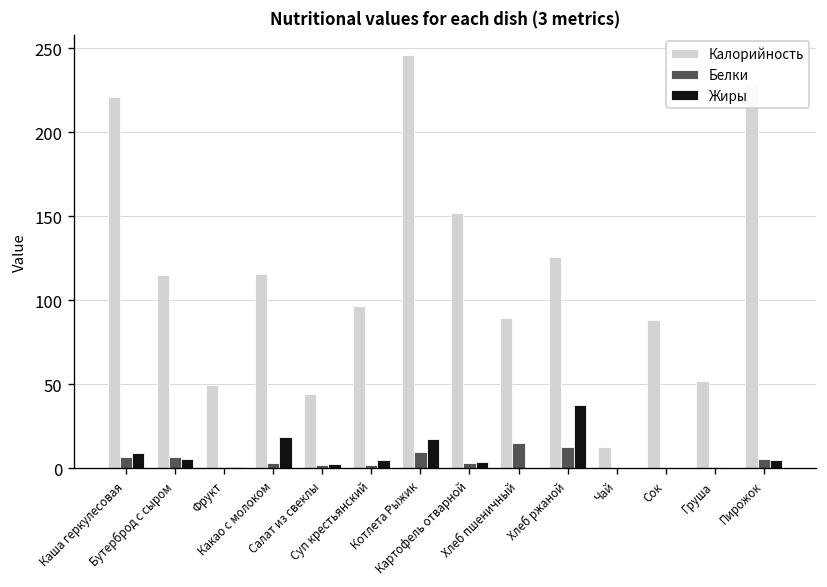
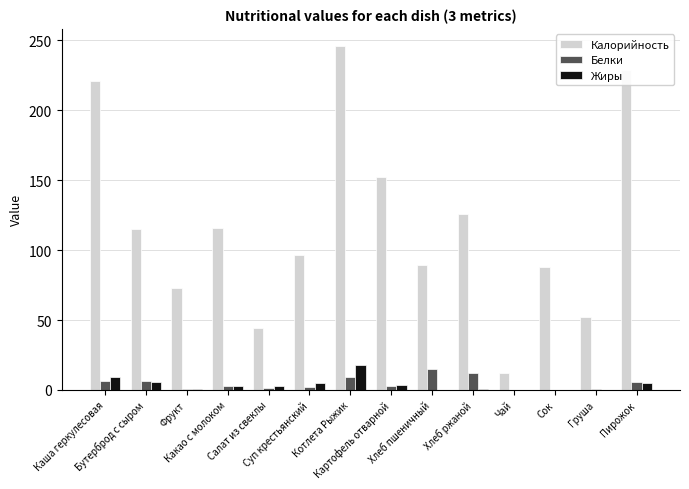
Калорийность, Фрукт: 49 -> 73
Жиры, Какао с молоком: 19 -> 3
Жиры, Хлеб ржаной: 38 -> 1
